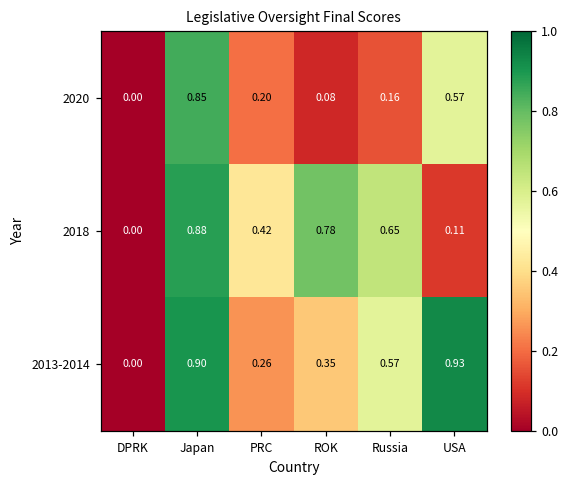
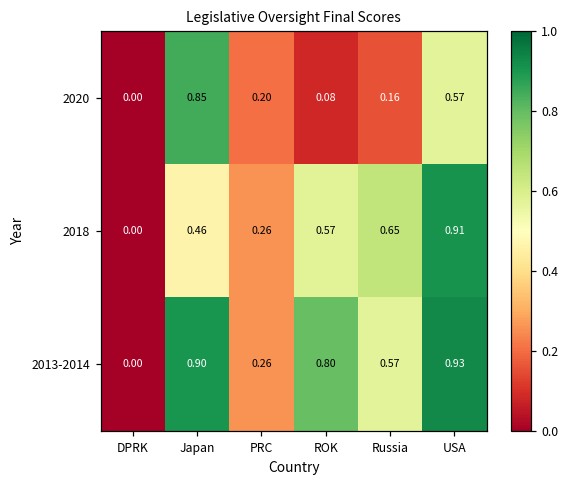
2018, Japan: 0.88 -> 0.46
2018, PRC: 0.42 -> 0.26
2018, ROK: 0.78 -> 0.57
2018, USA: 0.11 -> 0.91
2013-2014, ROK: 0.35 -> 0.80
